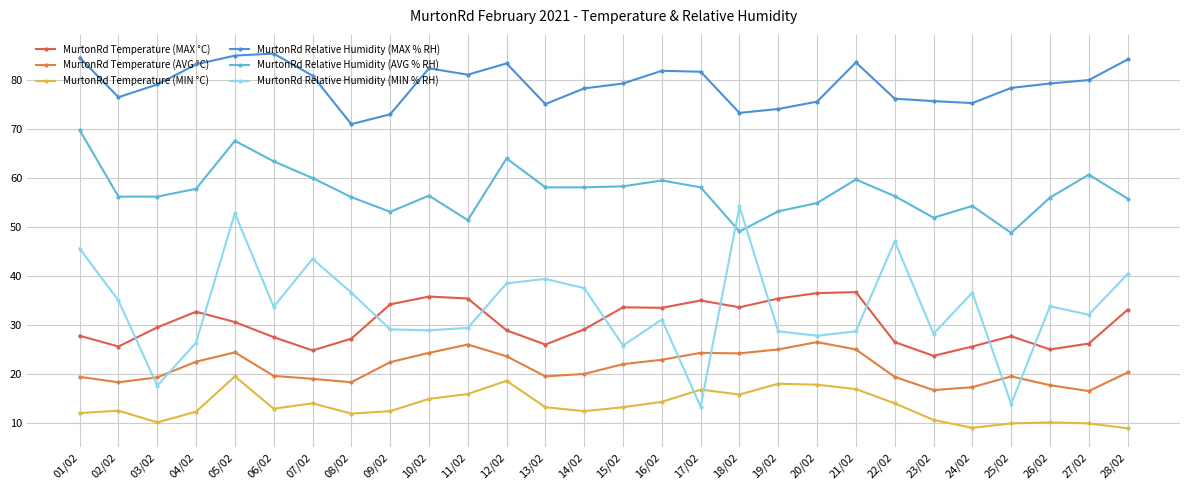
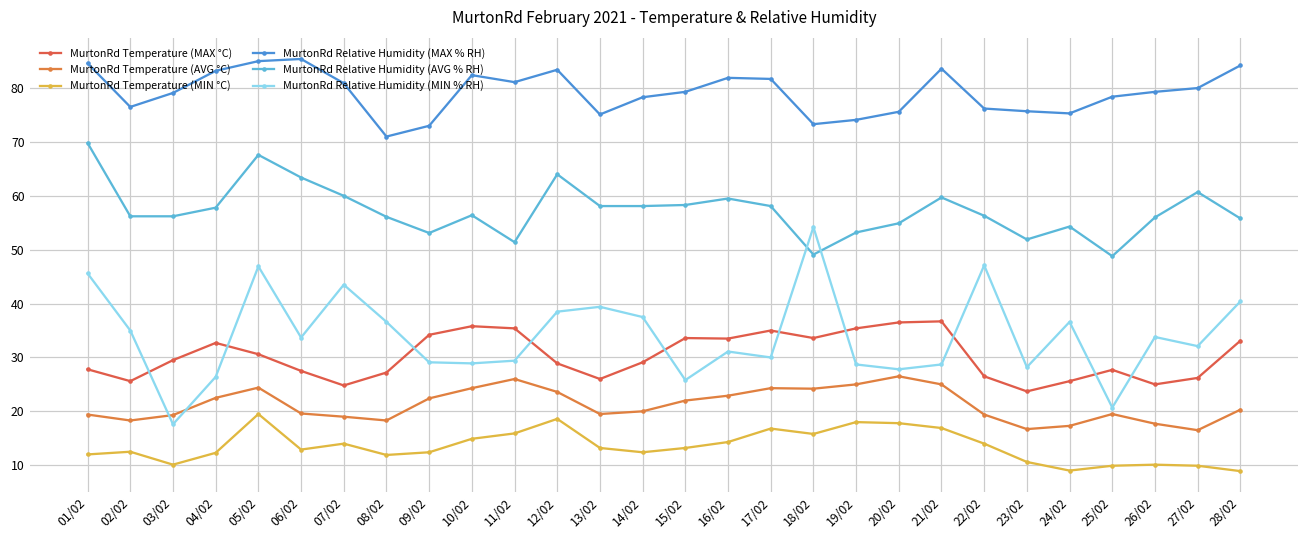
MurtonRd Relative Humidity (MIN % RH), 05/02: 53 -> 47
MurtonRd Relative Humidity (MIN % RH), 17/02: 13 -> 30
MurtonRd Relative Humidity (MIN % RH), 25/02: 14 -> 21
